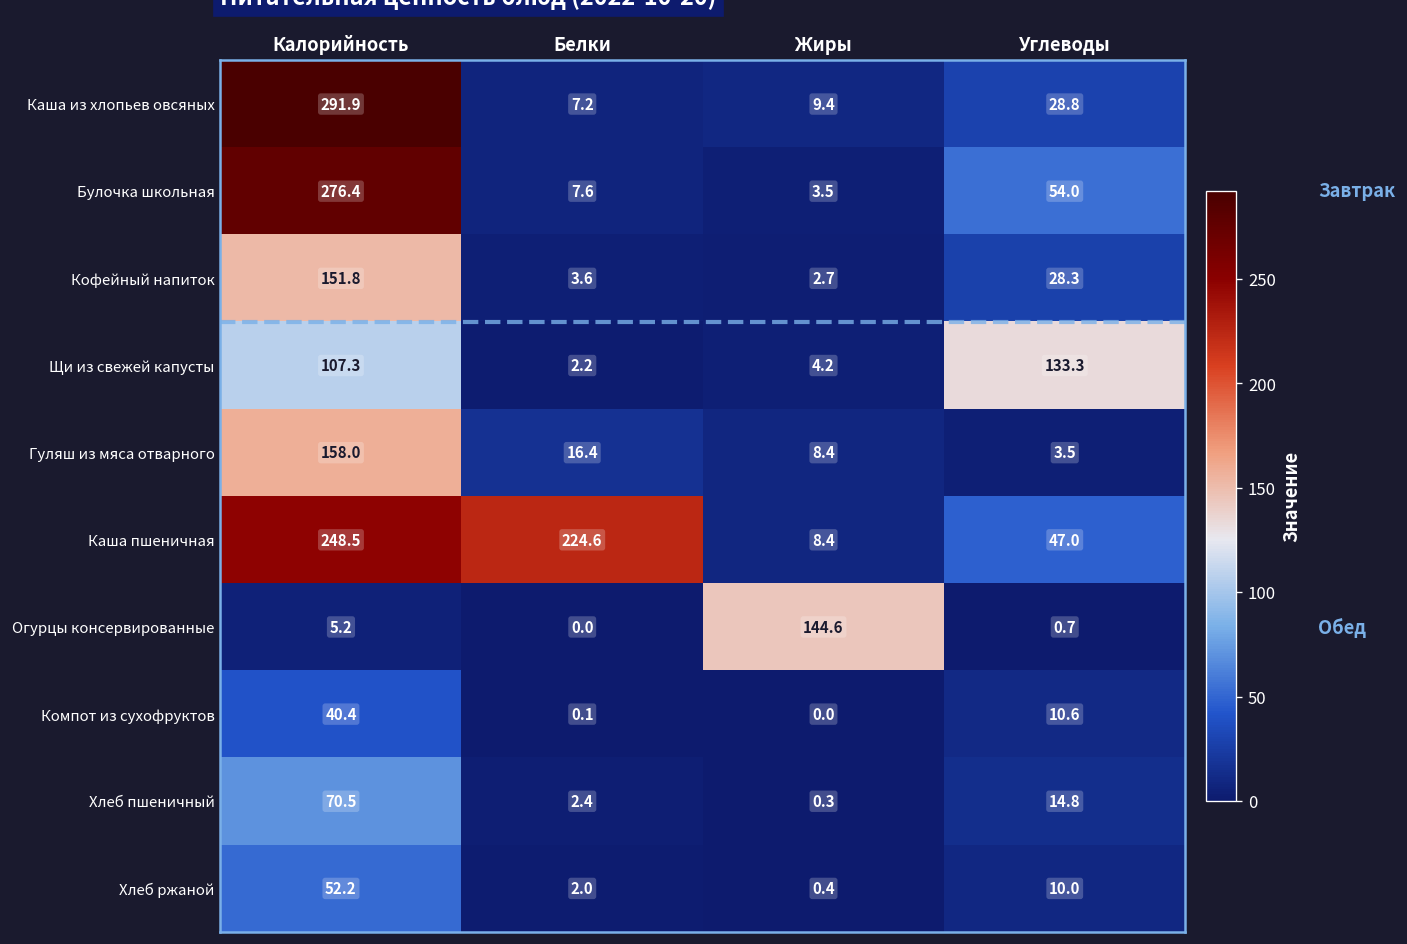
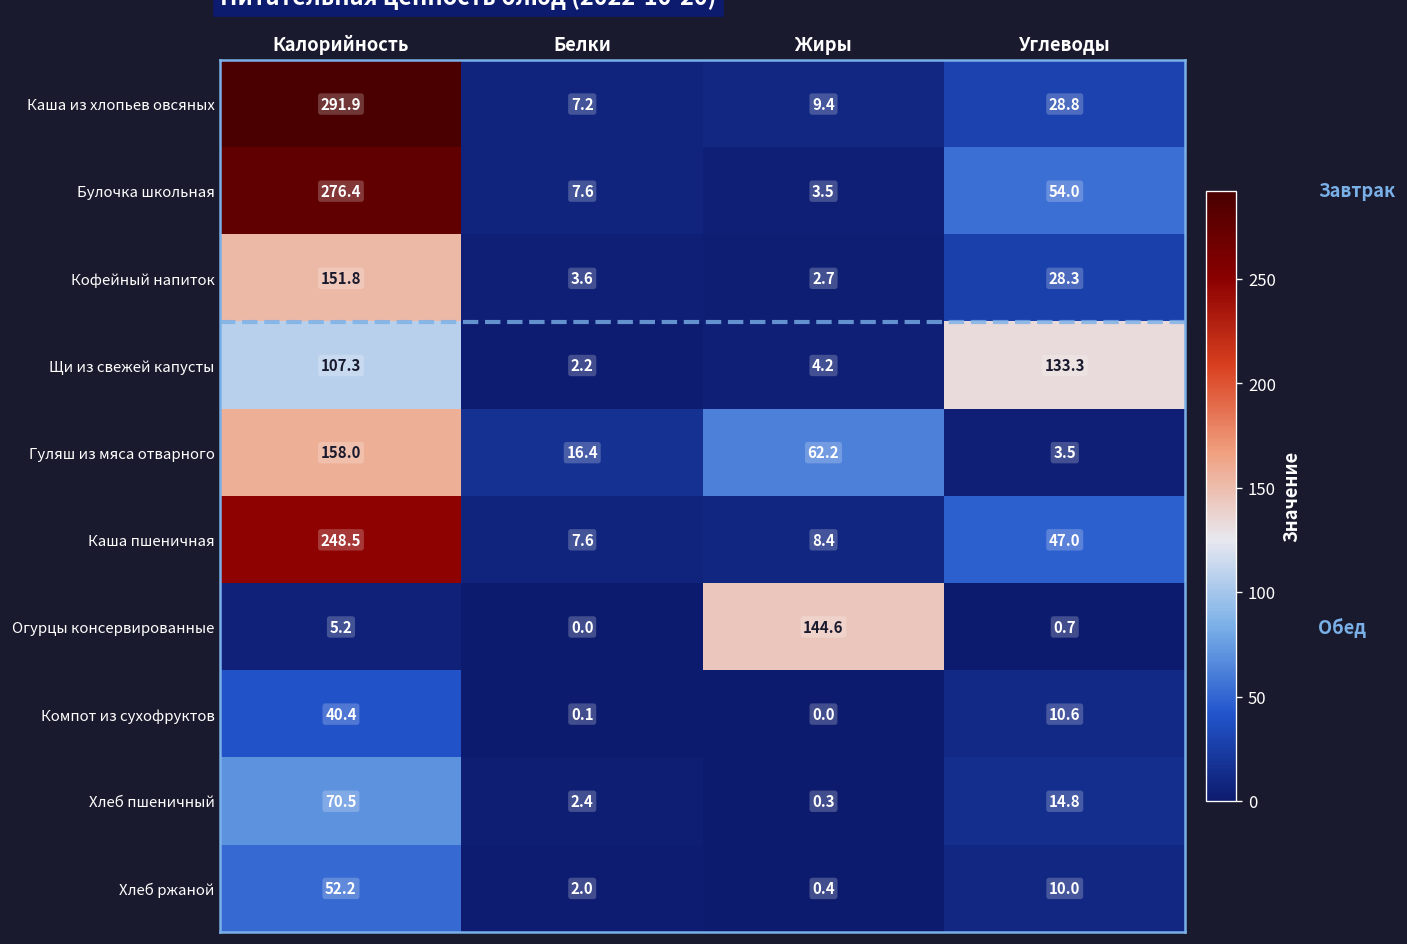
Гуляш из мяса отварного, Жиры: 8.4 -> 62.2
Каша пшеничная, Белки: 224.6 -> 7.6
